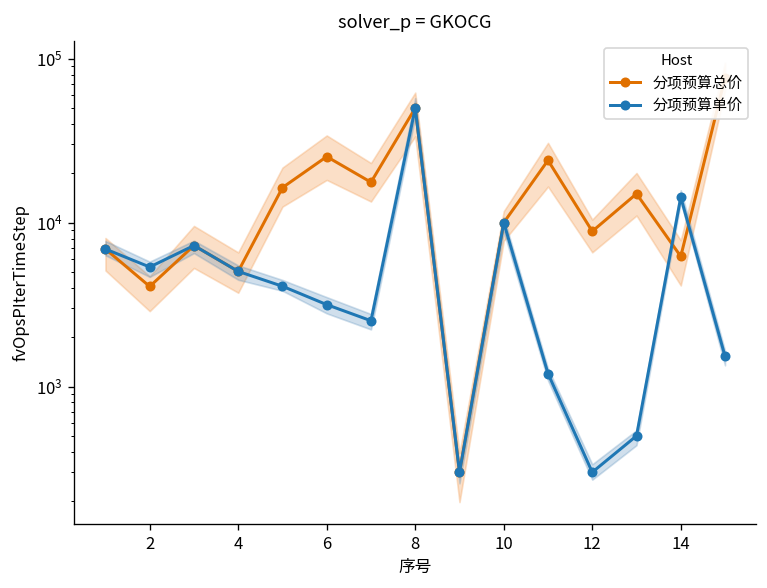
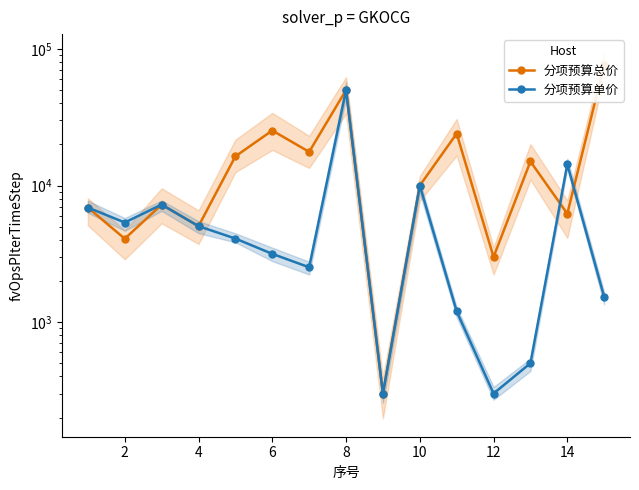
分项预算总价, 12: 9000 -> 3000
